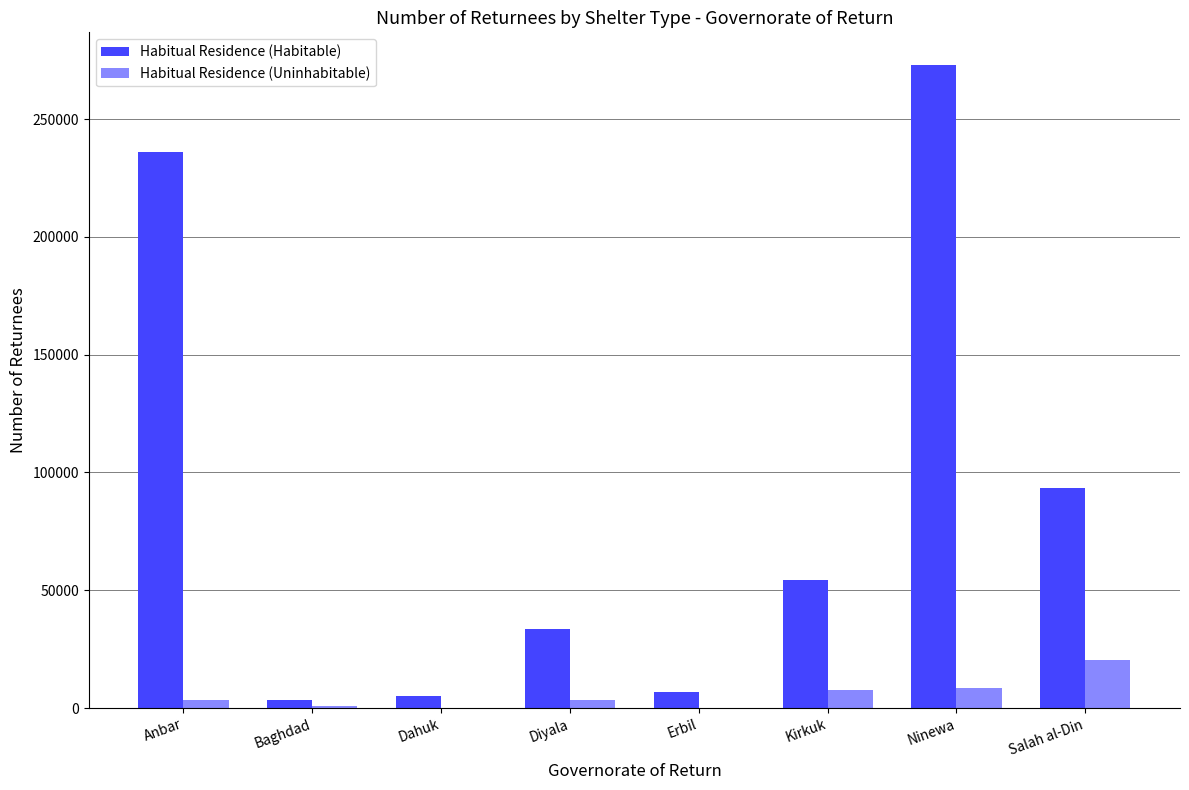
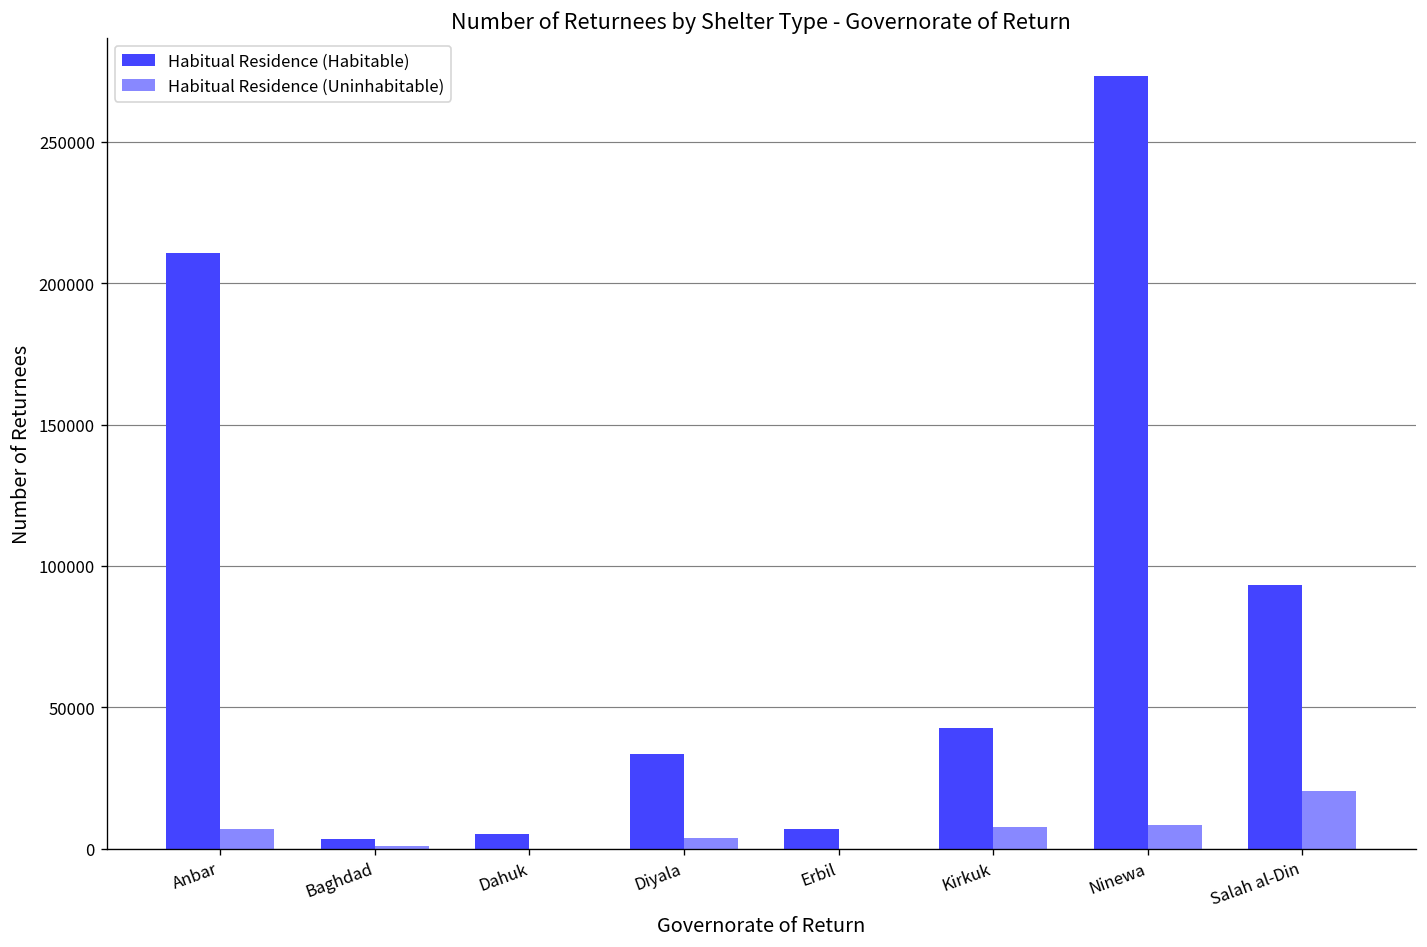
Habitual Residence (Habitable), Anbar: 236000 -> 211000
Habitual Residence (Uninhabitable), Anbar: 3000 -> 7000
Habitual Residence (Habitable), Kirkuk: 55000 -> 43000
